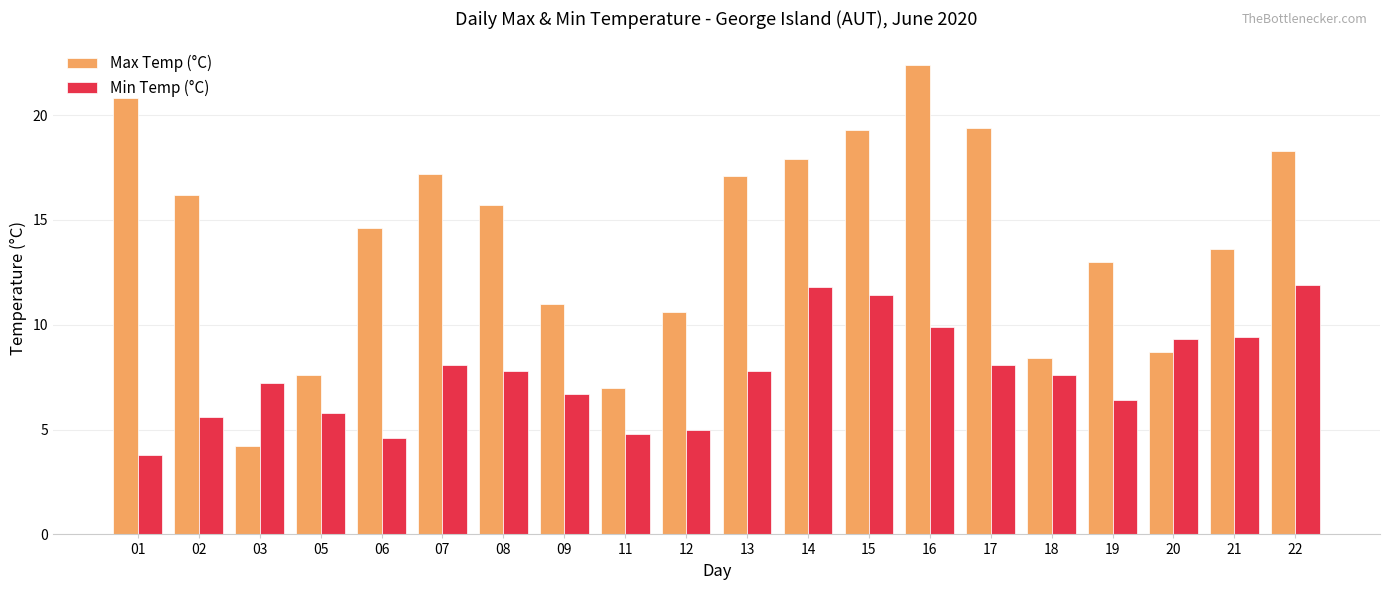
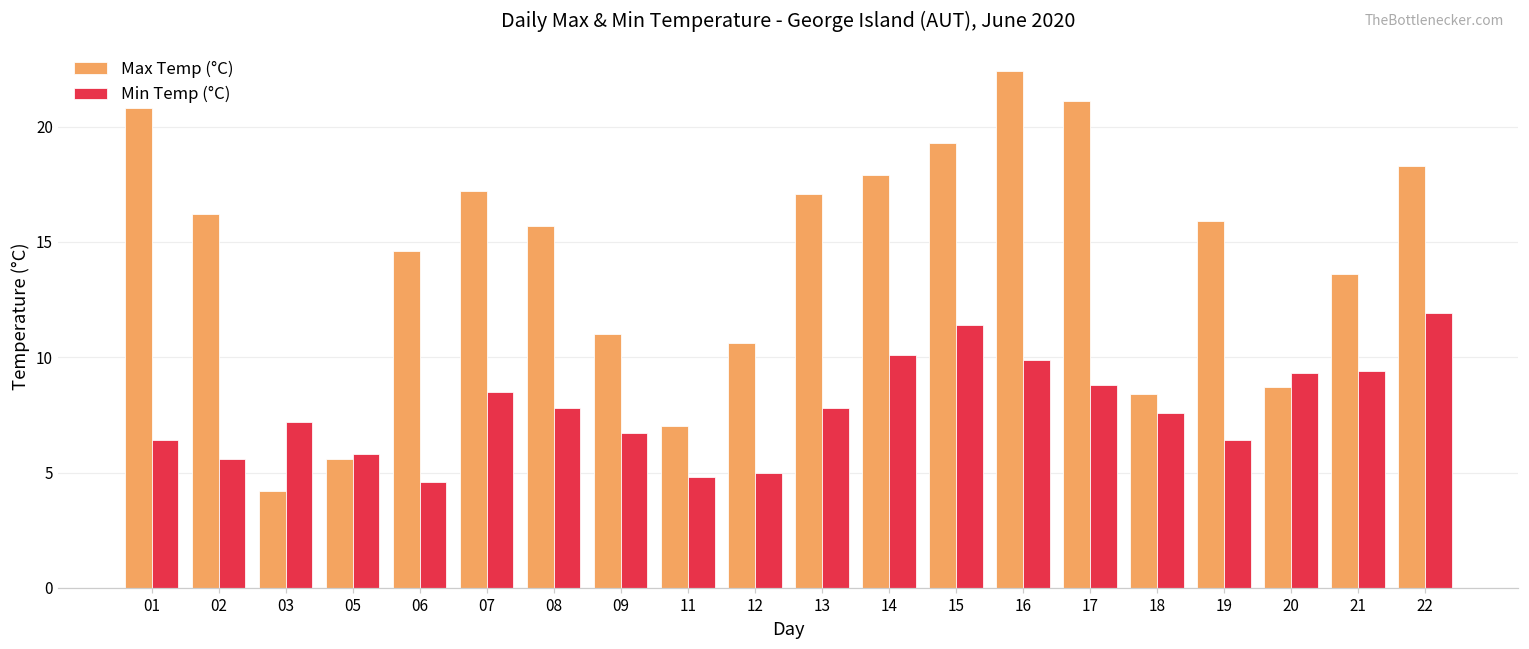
Min Temp (°C), 01: 3.8 -> 6.4
Max Temp (°C), 05: 7.6 -> 5.6
Min Temp (°C), 07: 8.1 -> 8.5
Min Temp (°C), 14: 11.8 -> 10.1
Max Temp (°C), 17: 19.4 -> 21.1
Min Temp (°C), 17: 8.1 -> 8.8
Max Temp (°C), 19: 13.0 -> 15.9
